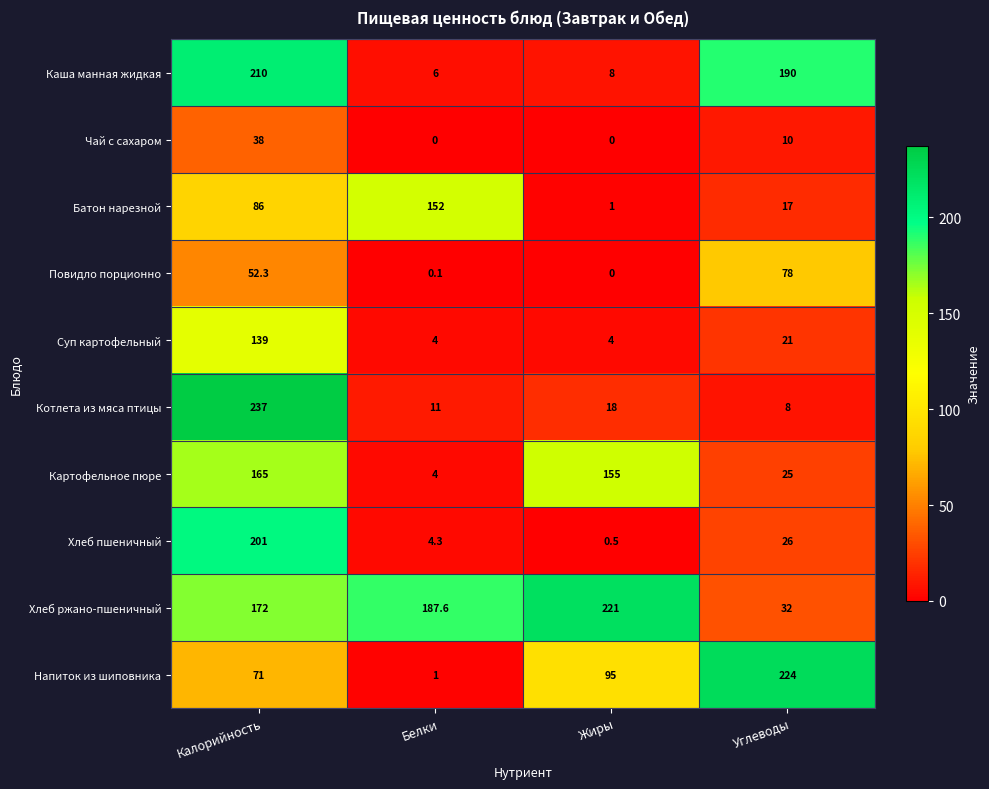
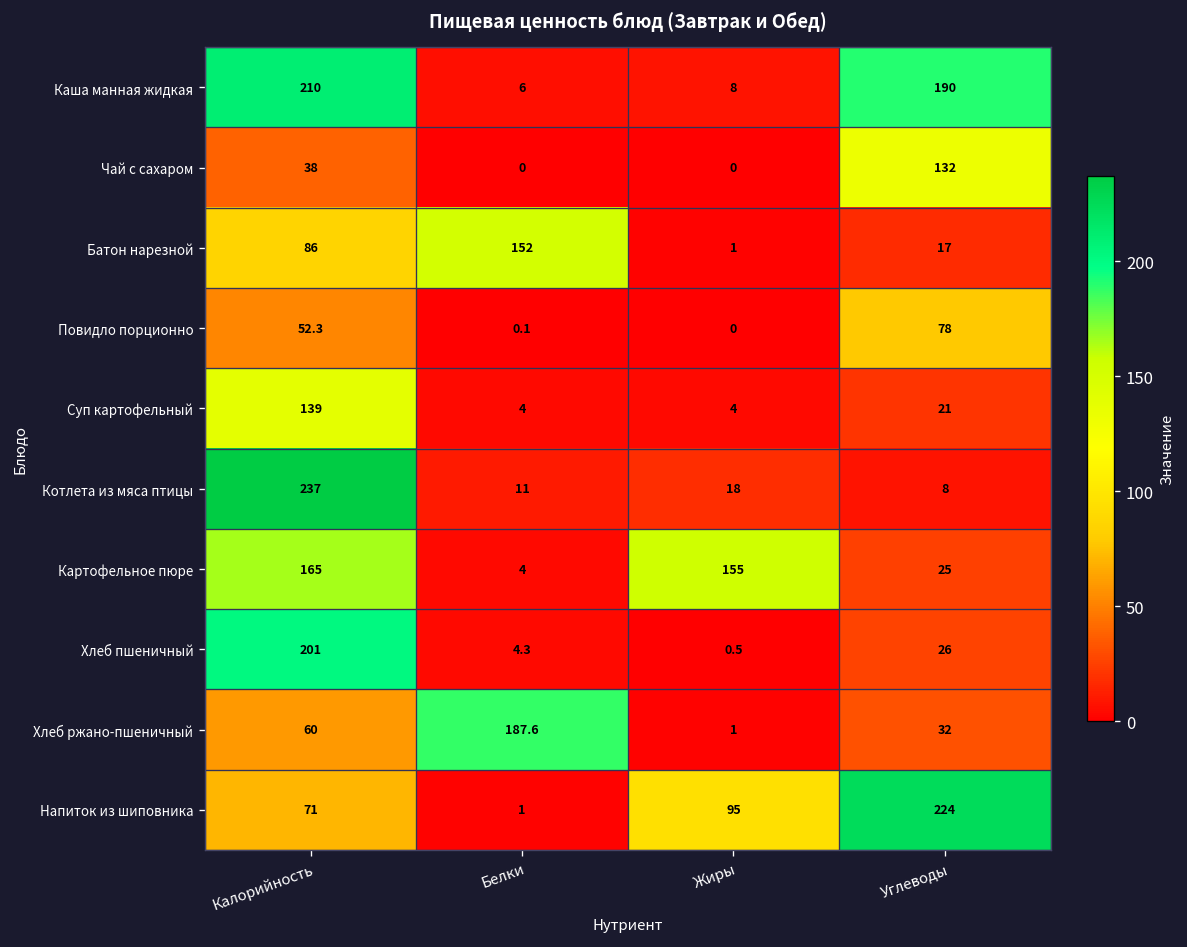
Чай с сахаром, Углеводы: 10 -> 132
Хлеб ржано-пшеничный, Калорийность: 172 -> 60
Хлеб ржано-пшеничный, Жиры: 221 -> 1
